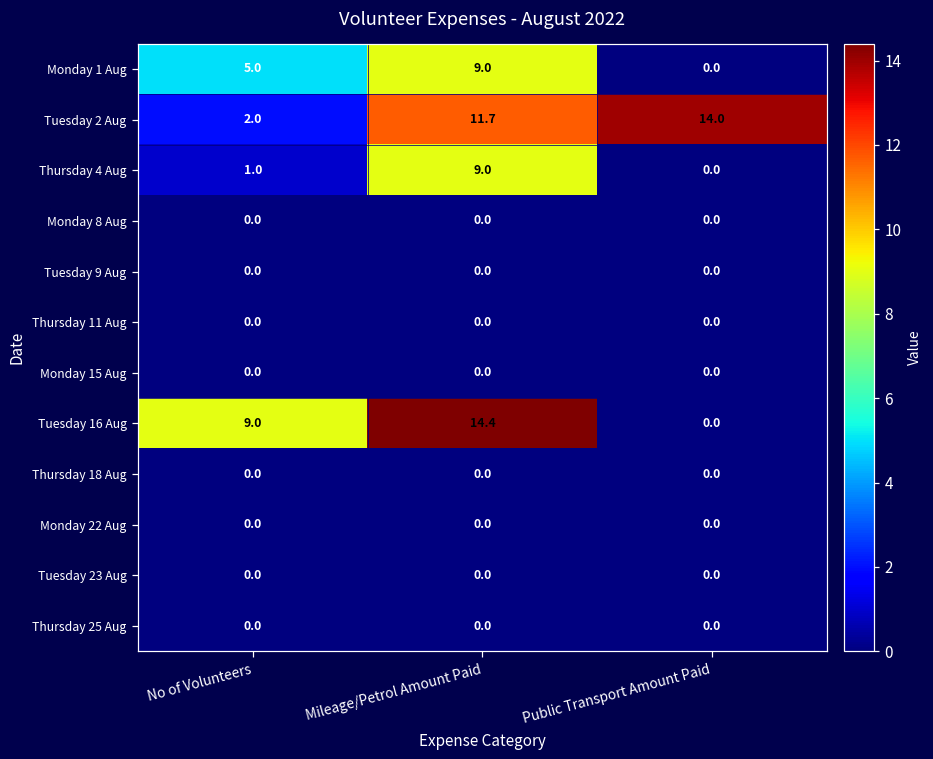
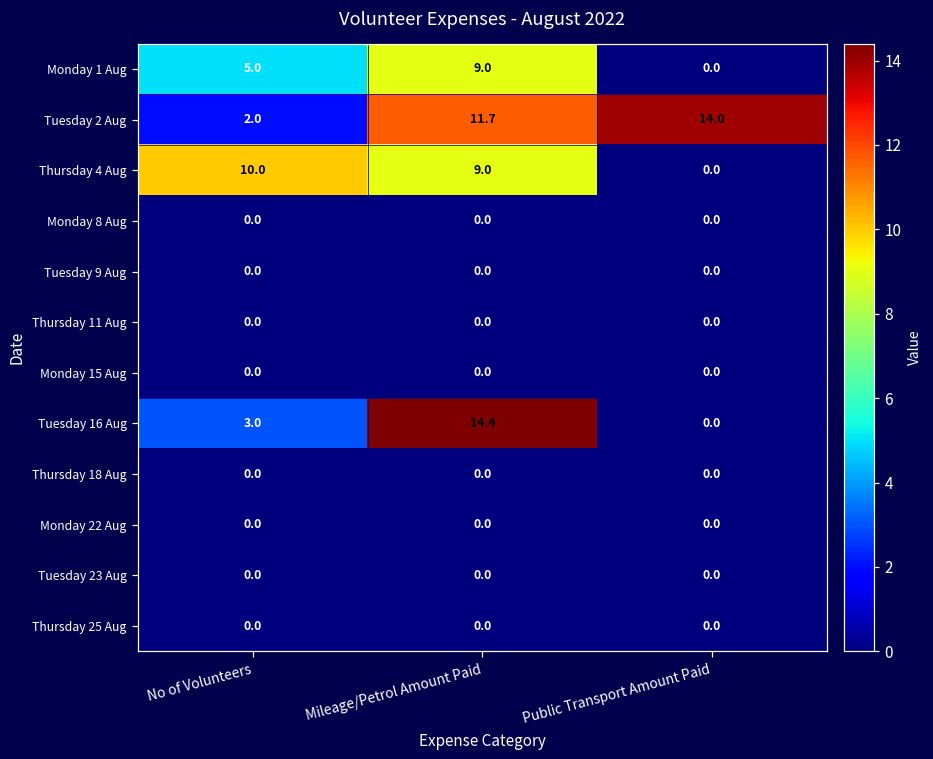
Thursday 4 Aug, No of Volunteers: 1.0 -> 10.0
Tuesday 16 Aug, No of Volunteers: 9.0 -> 3.0
